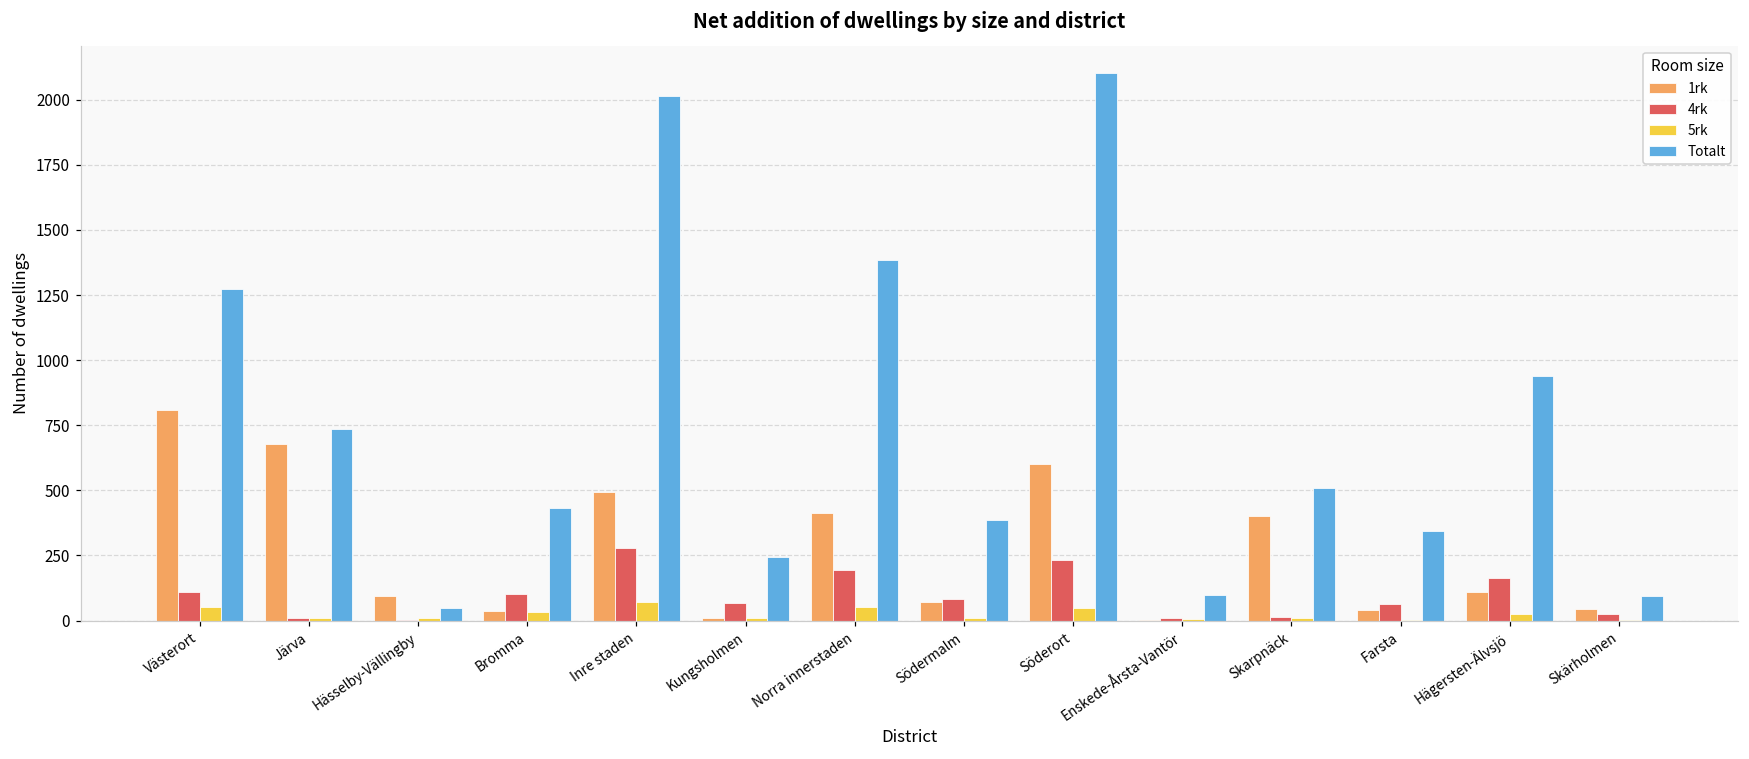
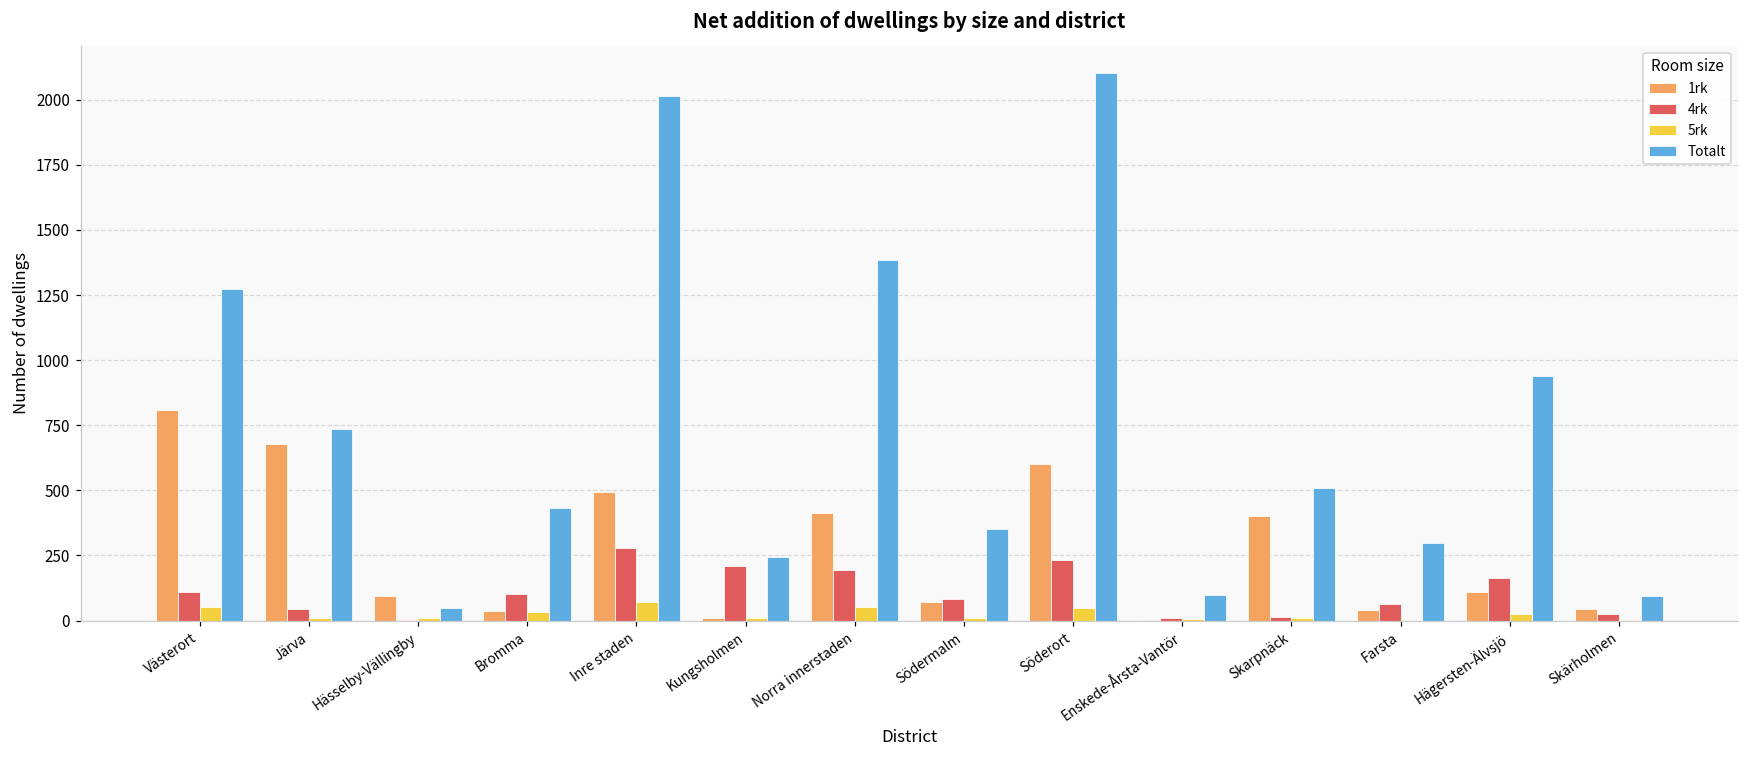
4rk, Järva: 10 -> 50
4rk, Kungsholmen: 70 -> 210
Totalt, Södermalm: 390 -> 350
Totalt, Farsta: 340 -> 300
